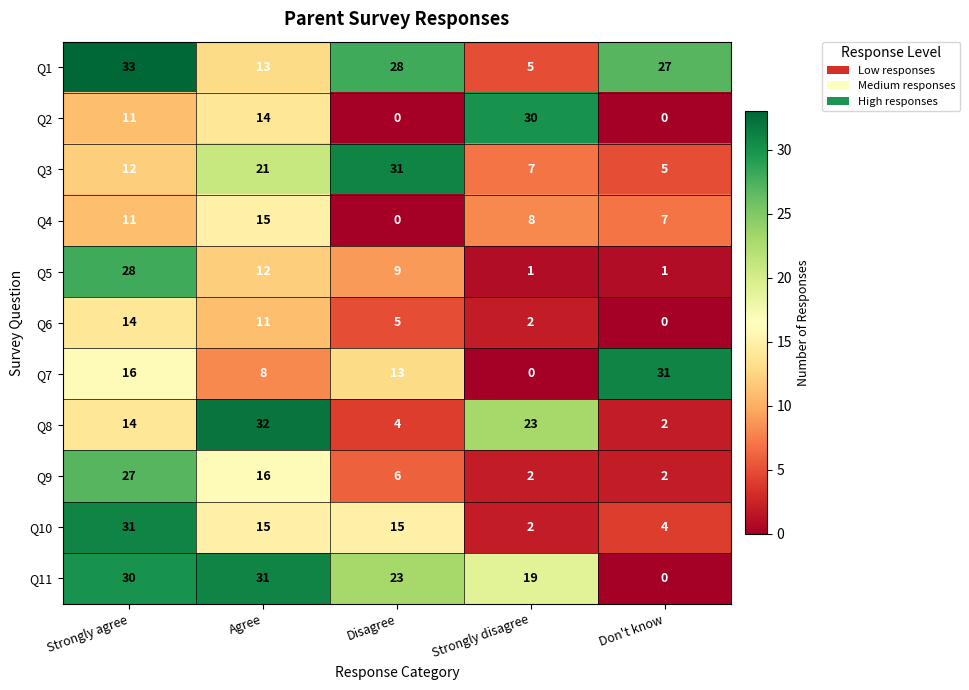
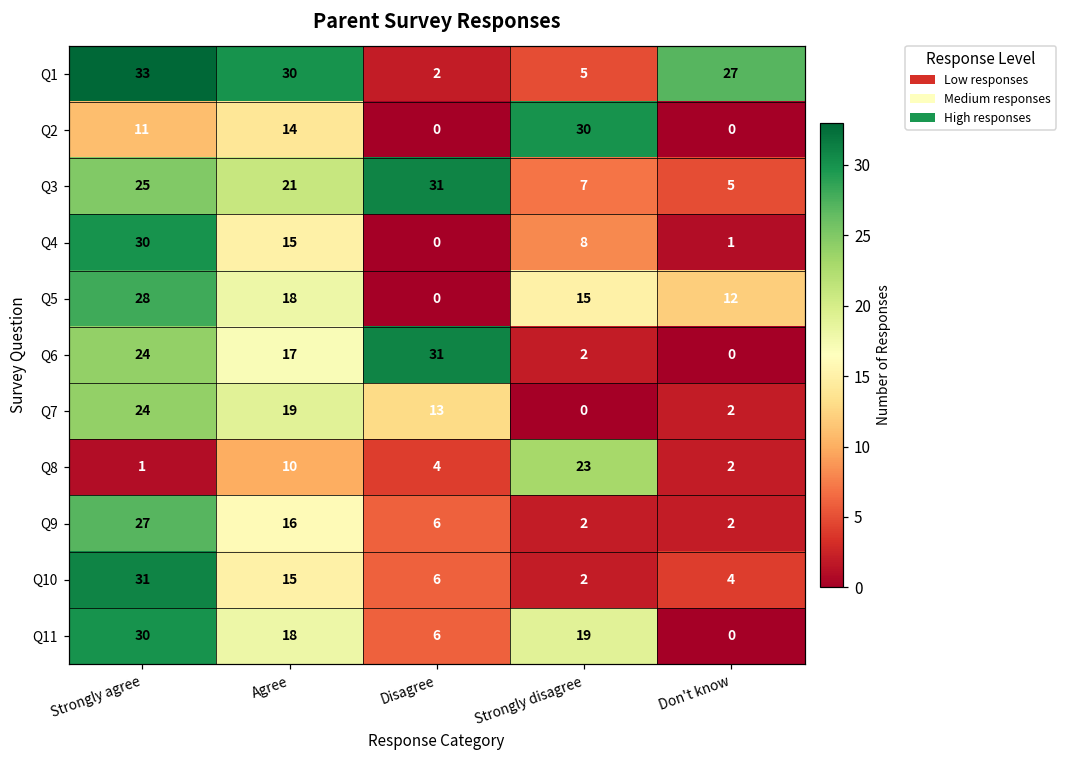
Q1, Agree: 13 -> 30
Q1, Disagree: 28 -> 2
Q3, Strongly agree: 12 -> 25
Q4, Strongly agree: 11 -> 30
Q4, Don't know: 7 -> 1
Q5, Agree: 12 -> 18
Q5, Disagree: 9 -> 0
Q5, Strongly disagree: 1 -> 15
Q5, Don't know: 1 -> 12
Q6, Strongly agree: 14 -> 24
Q6, Agree: 11 -> 17
Q6, Disagree: 5 -> 31
Q7, Strongly agree: 16 -> 24
Q7, Agree: 8 -> 19
Q7, Don't know: 31 -> 2
Q8, Strongly agree: 14 -> 1
Q8, Agree: 32 -> 10
Q10, Disagree: 15 -> 6
Q11, Agree: 31 -> 18
Q11, Disagree: 23 -> 6
